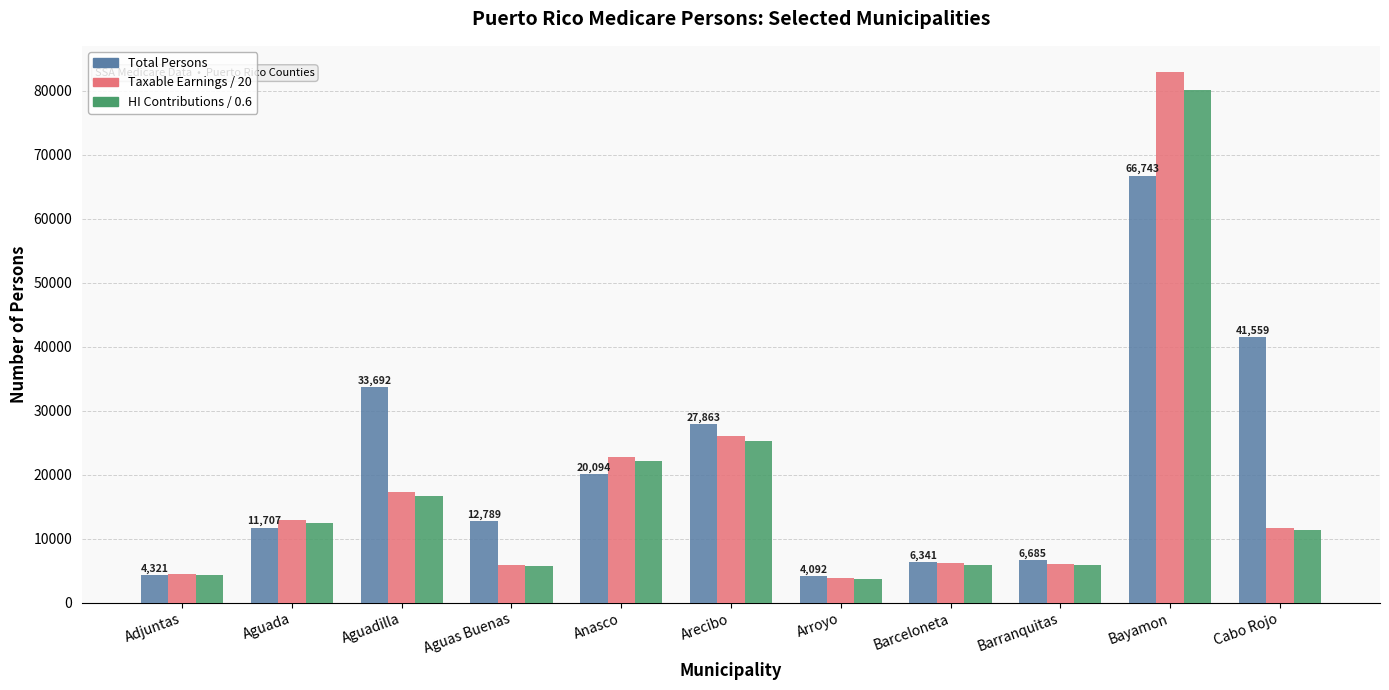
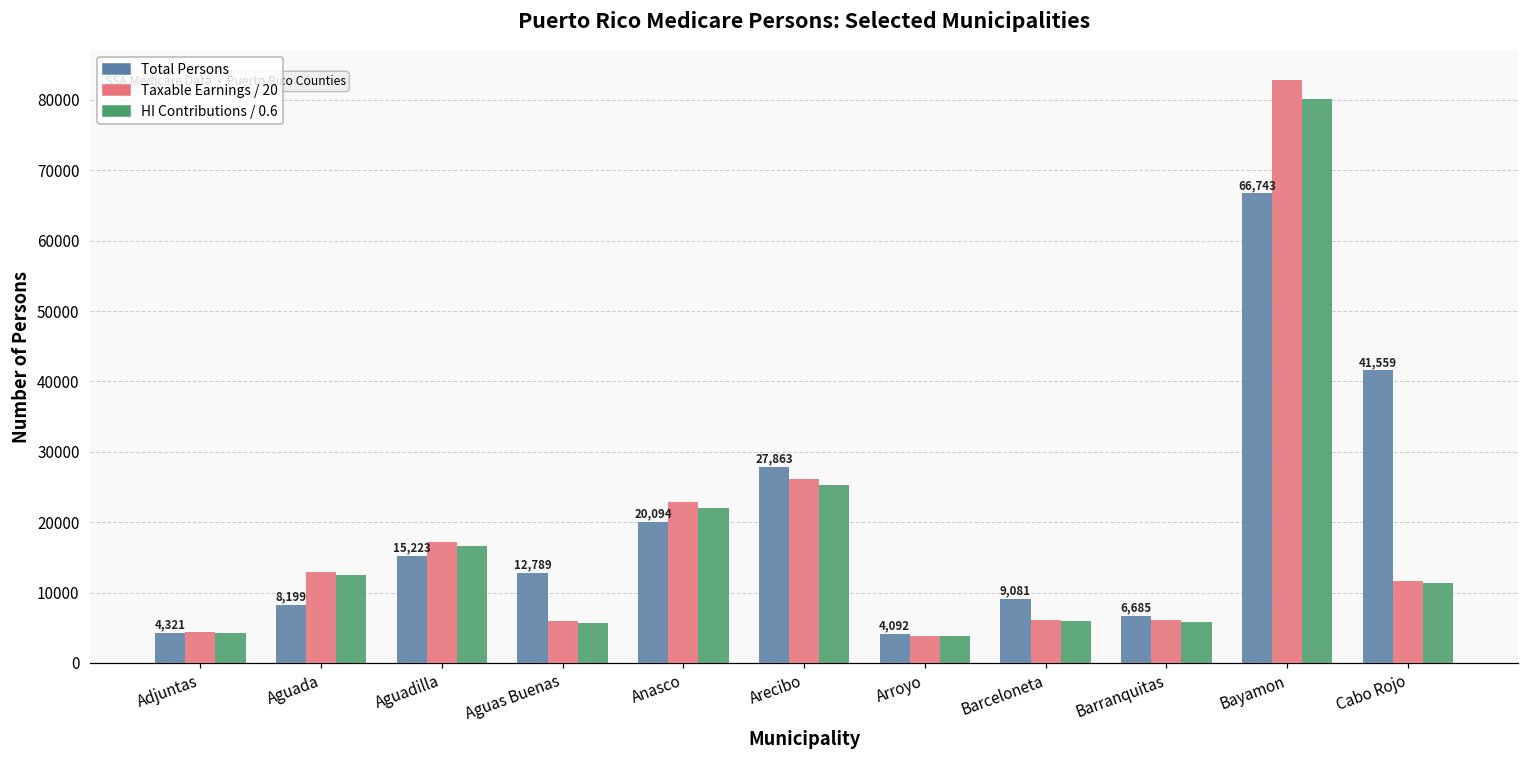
Total Persons, Aguada: 11,707 -> 8,199
Total Persons, Aguadilla: 33,692 -> 15,223
Total Persons, Barceloneta: 6,341 -> 9,081
